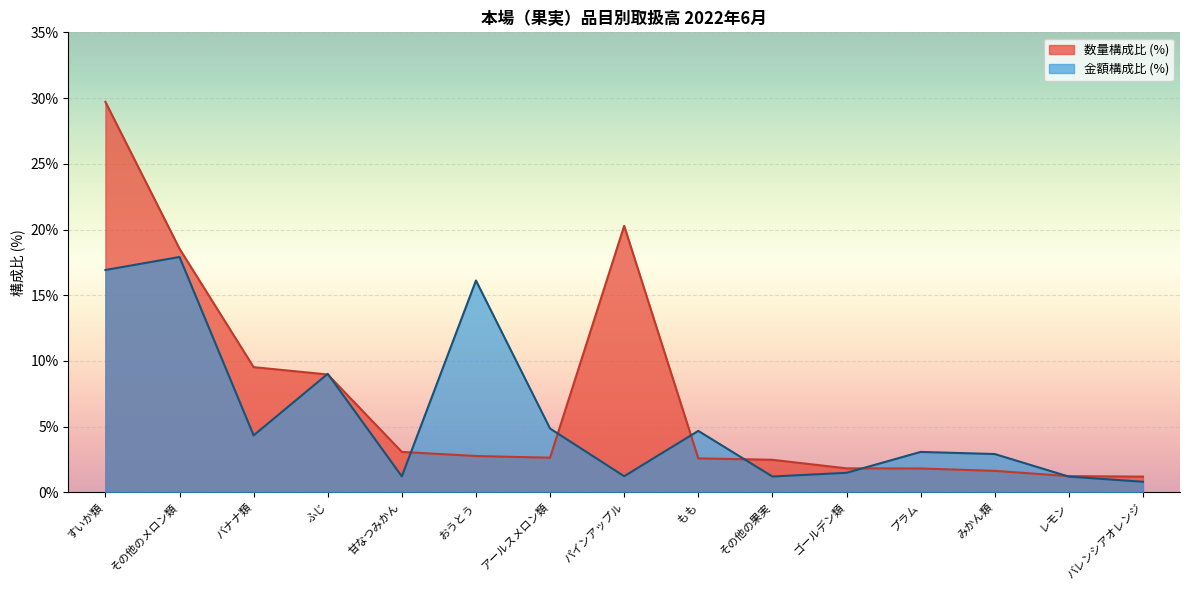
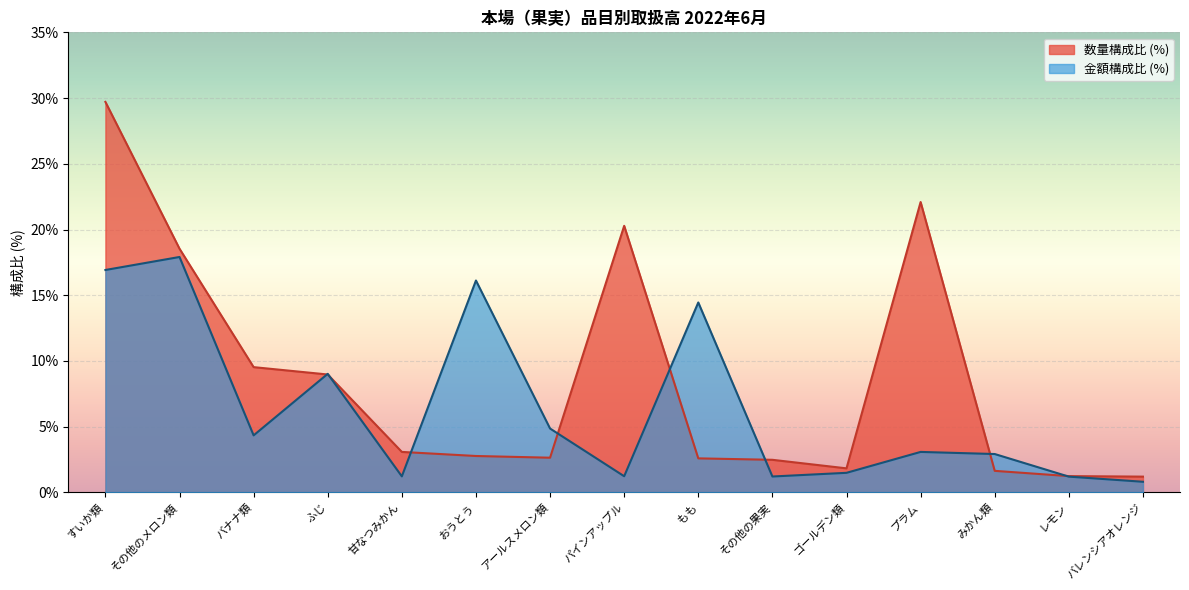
金額構成比 (%), もも: 4.7% -> 14.5%
数量構成比 (%), プラム: 1.8% -> 22.1%
